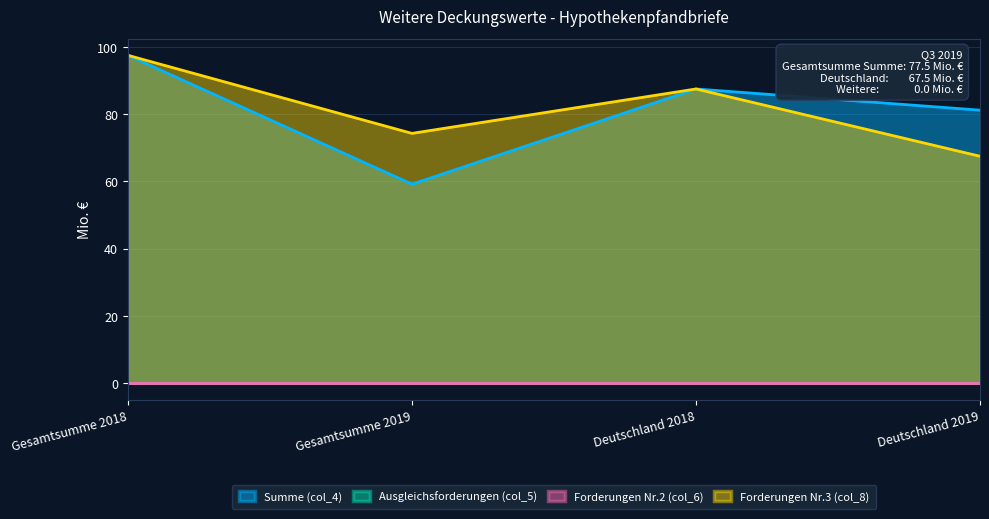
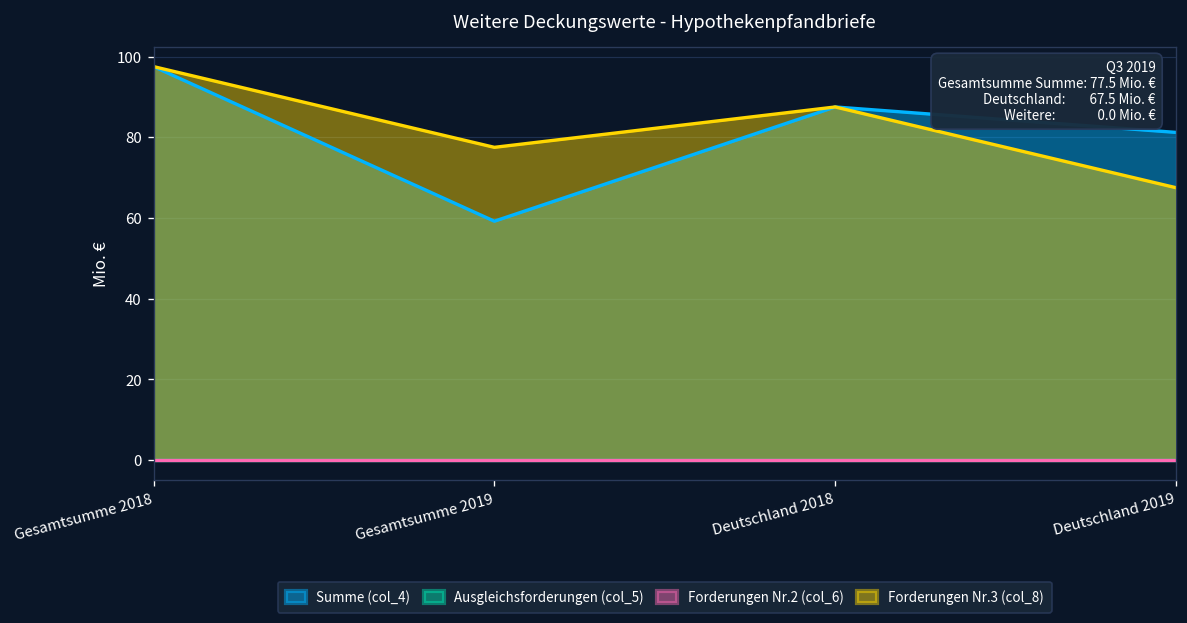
Forderungen Nr.3 (col_8), Gesamtsumme 2019: 74 -> 78
